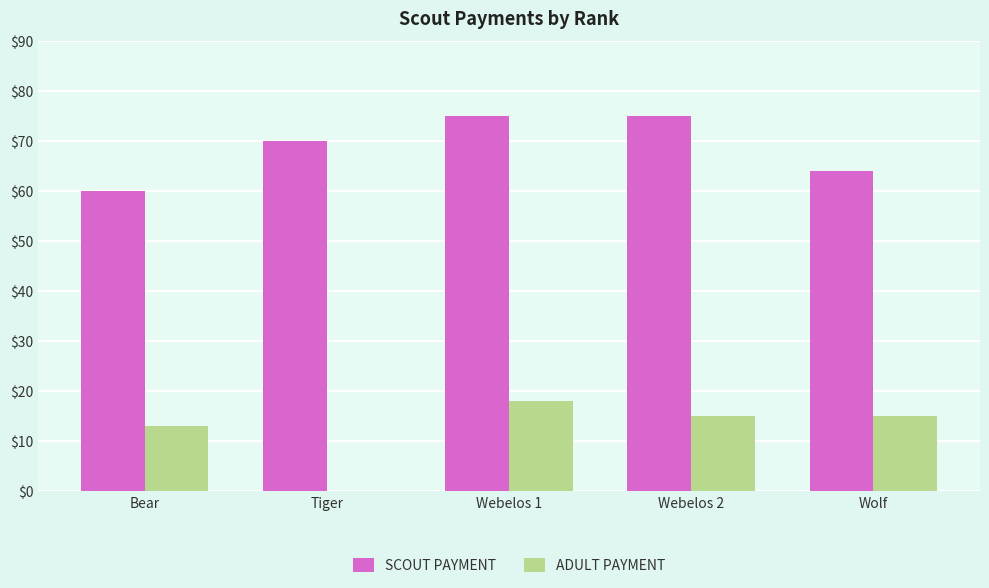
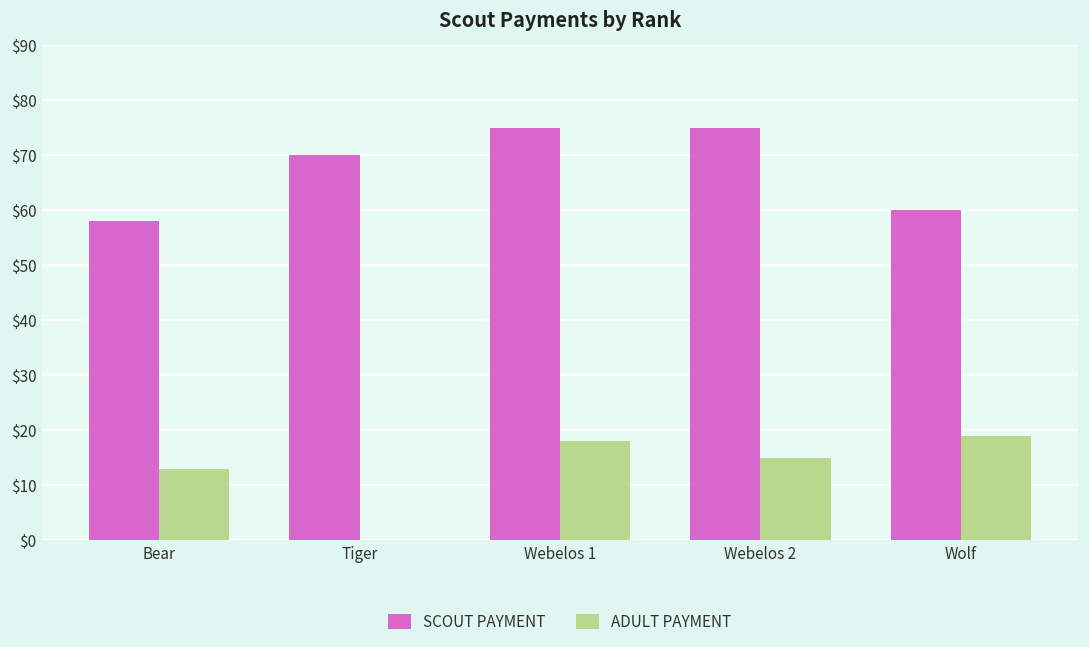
SCOUT PAYMENT, Bear: $60 -> $58
SCOUT PAYMENT, Wolf: $64 -> $60
ADULT PAYMENT, Wolf: $15 -> $19
